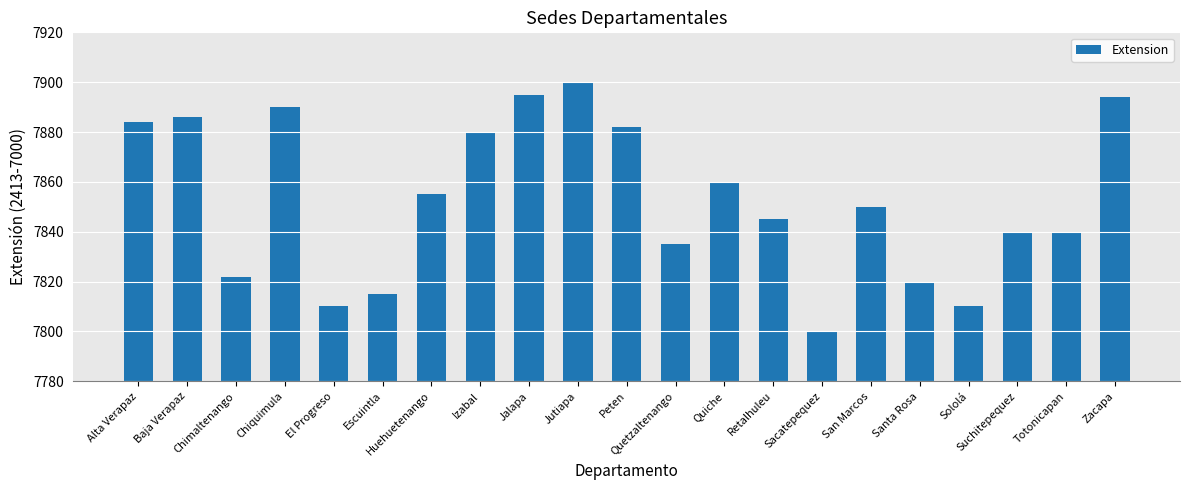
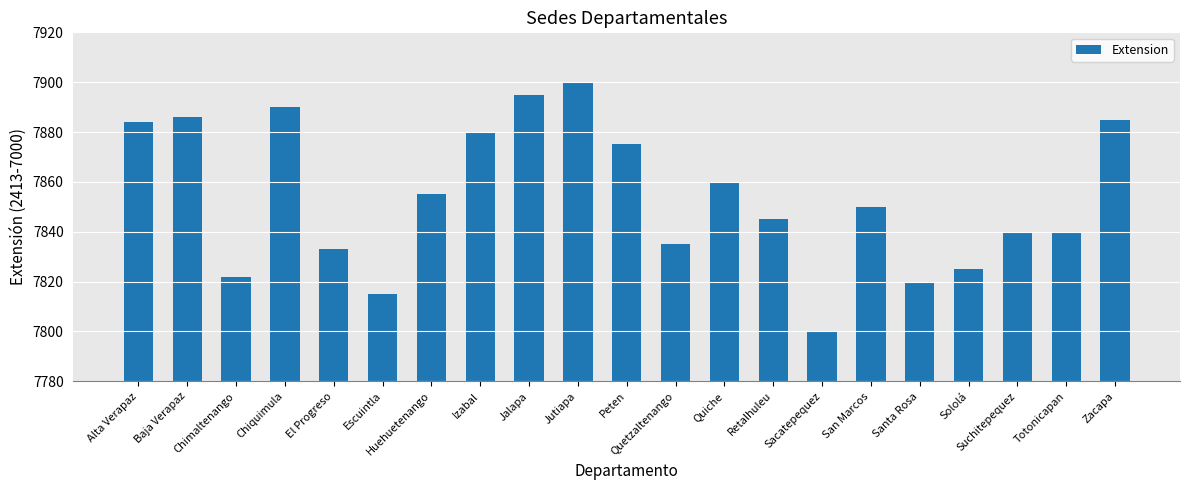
El Progreso: 7810 -> 7833
Peten: 7882 -> 7875
Sololá: 7810 -> 7825
Zacapa: 7894 -> 7885
